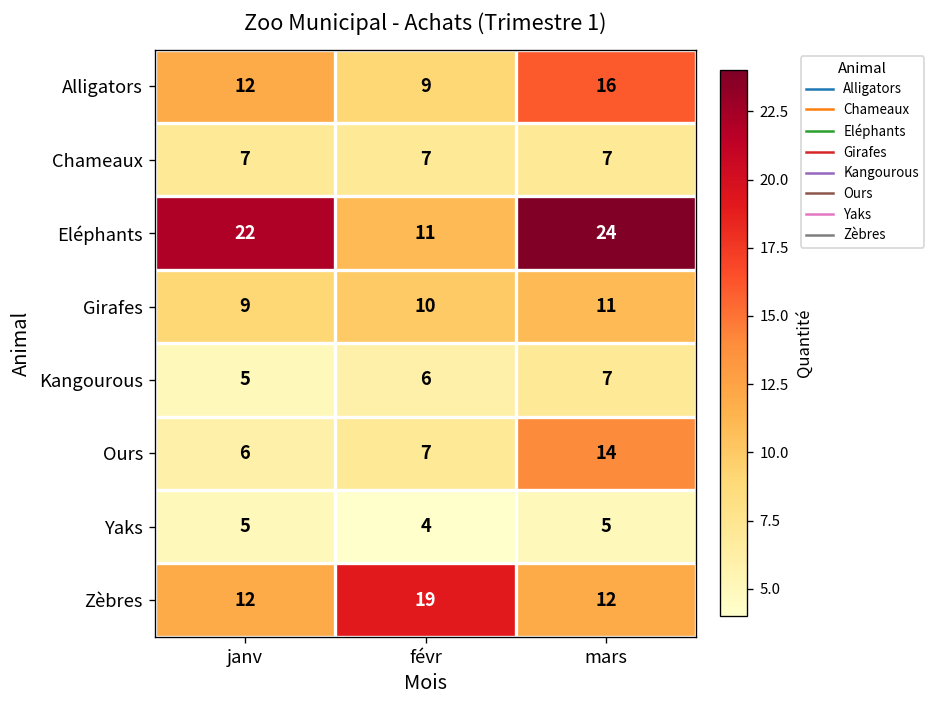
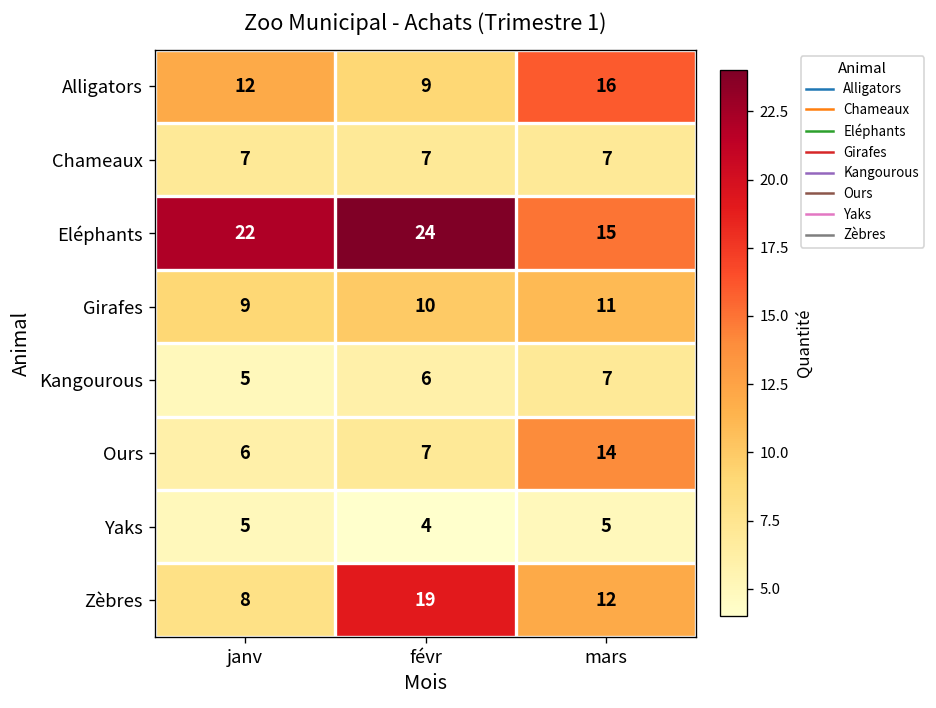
Eléphants, févr: 11 -> 24
Eléphants, mars: 24 -> 15
Zèbres, janv: 12 -> 8
